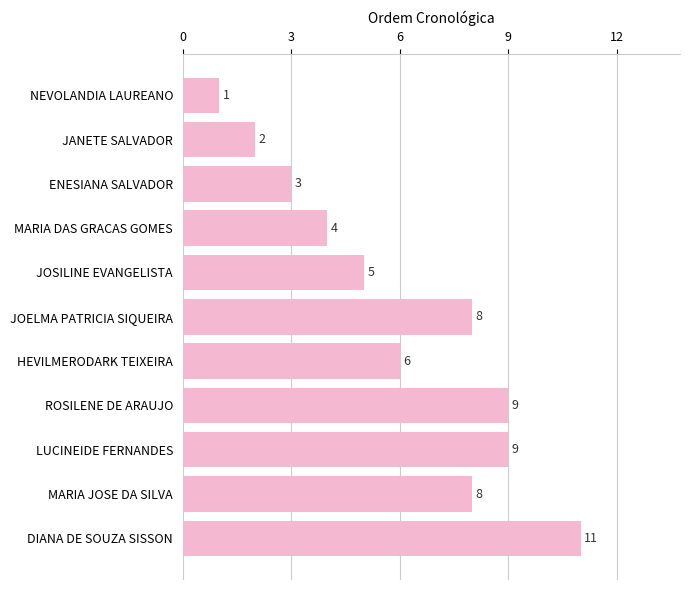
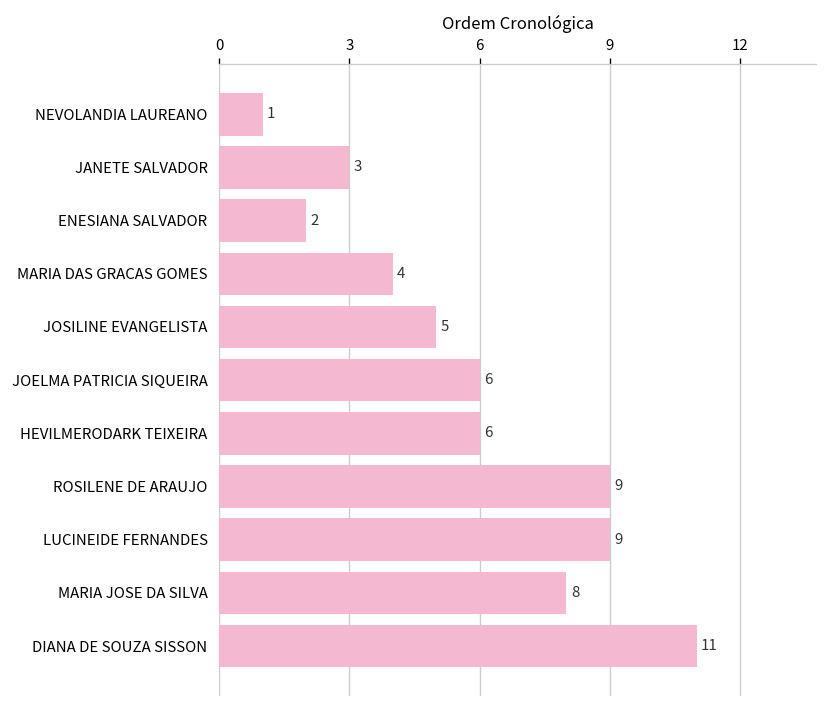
JANETE SALVADOR: 2 -> 3
ENESIANA SALVADOR: 3 -> 2
JOELMA PATRICIA SIQUEIRA: 8 -> 6
